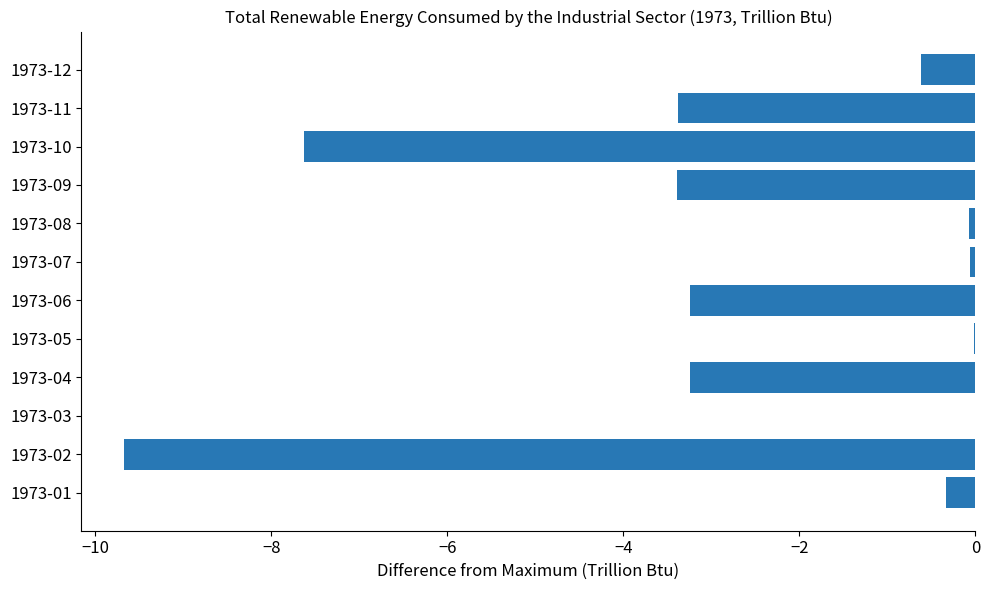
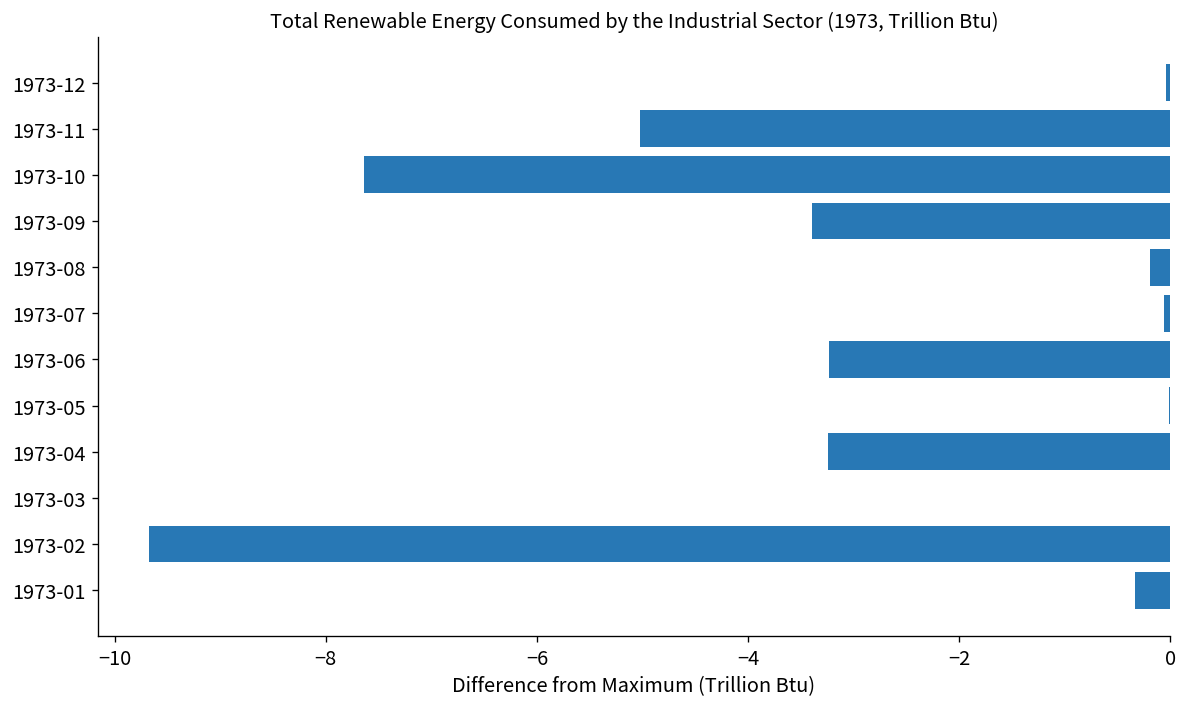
1973-12: -0.6 -> 0.0
1973-11: -3.4 -> -5.0
1973-08: -0.1 -> -0.2
